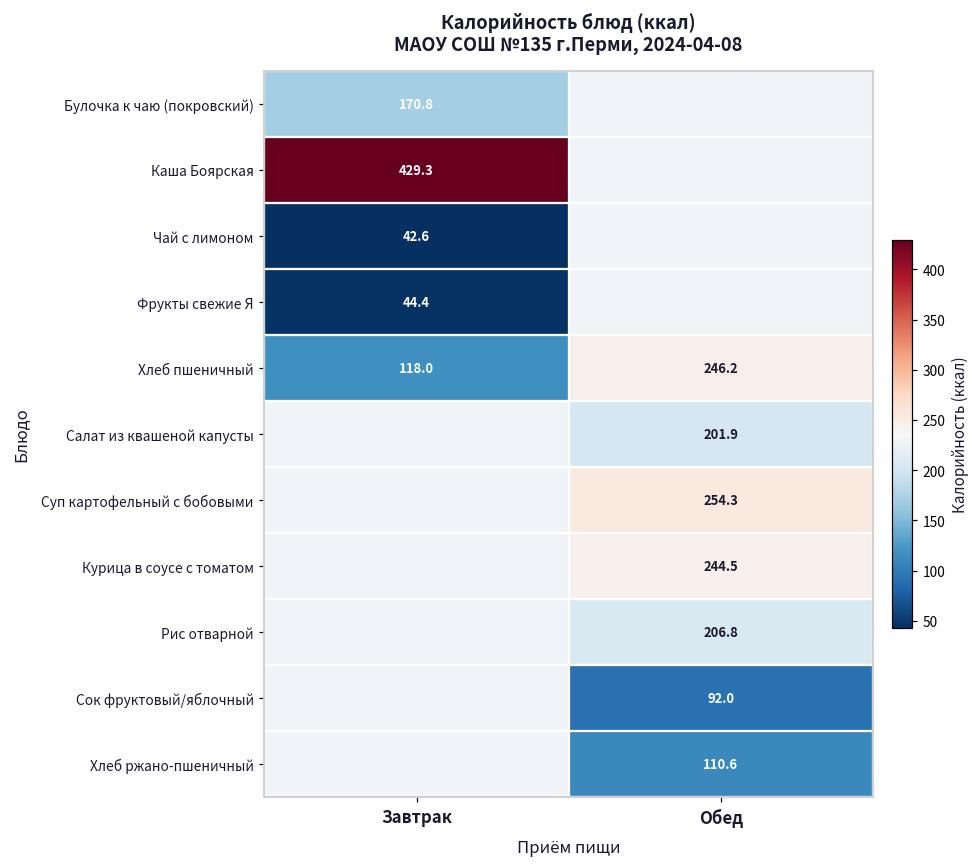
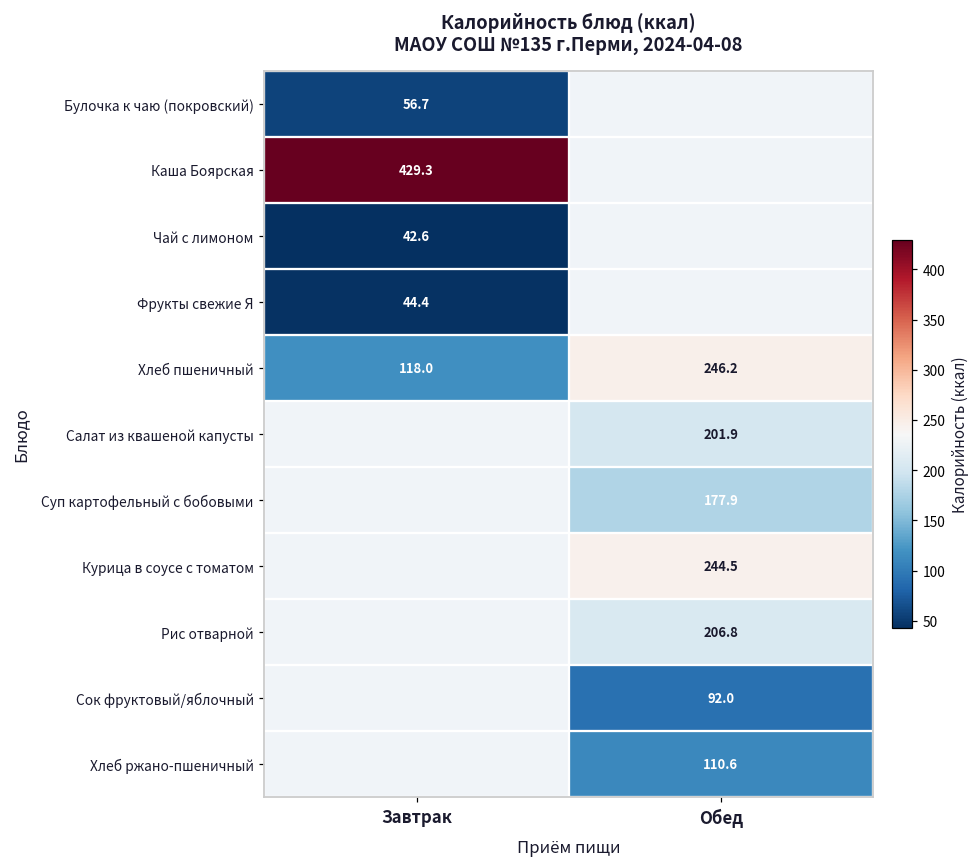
Булочка к чаю (покровский), Завтрак: 170.8 -> 56.7
Суп картофельный с бобовыми, Обед: 254.3 -> 177.9
